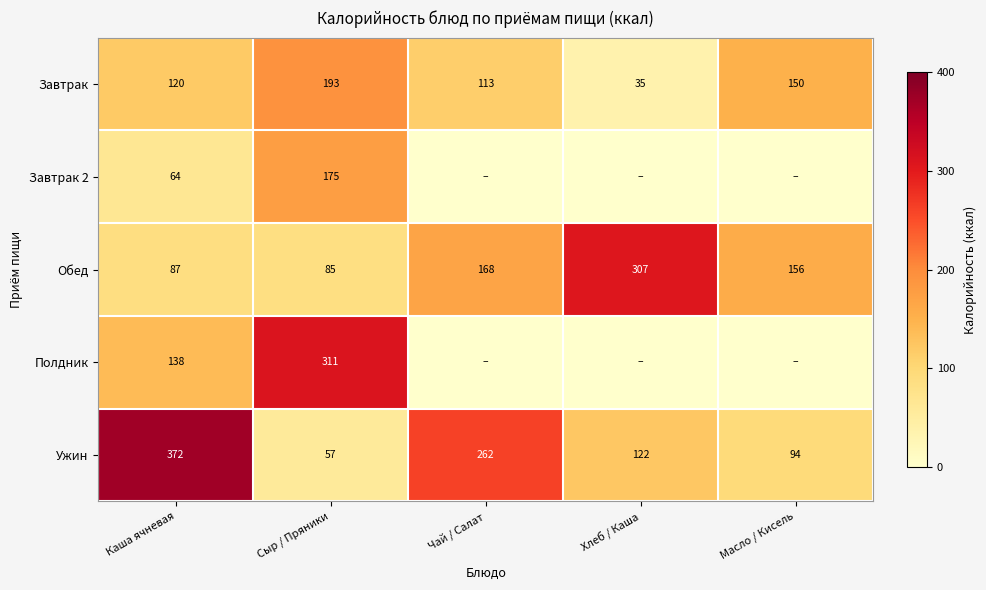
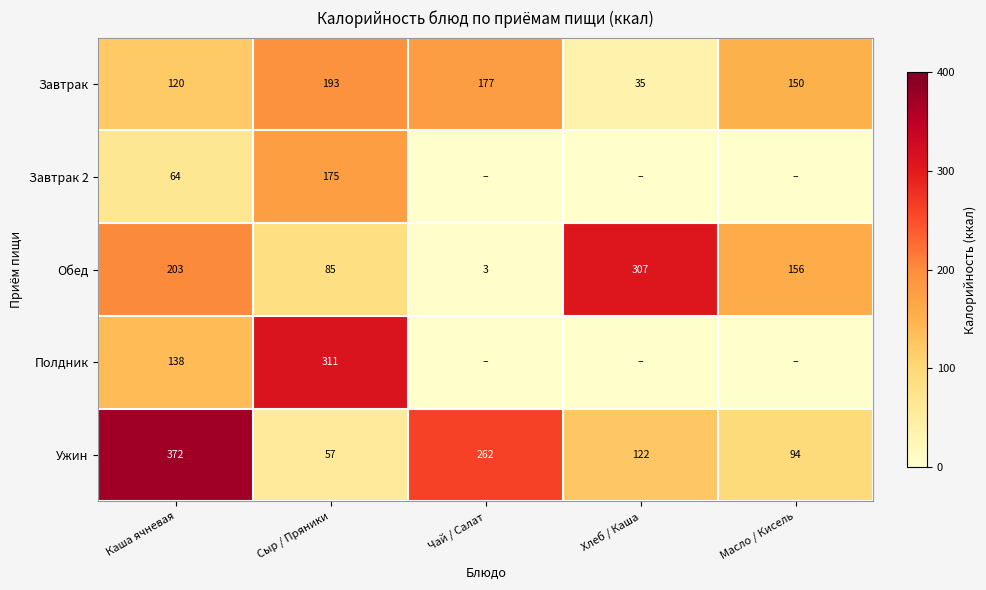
Завтрак, Чай / Салат: 113 -> 177
Обед, Каша ячневая: 87 -> 203
Обед, Чай / Салат: 168 -> 3
